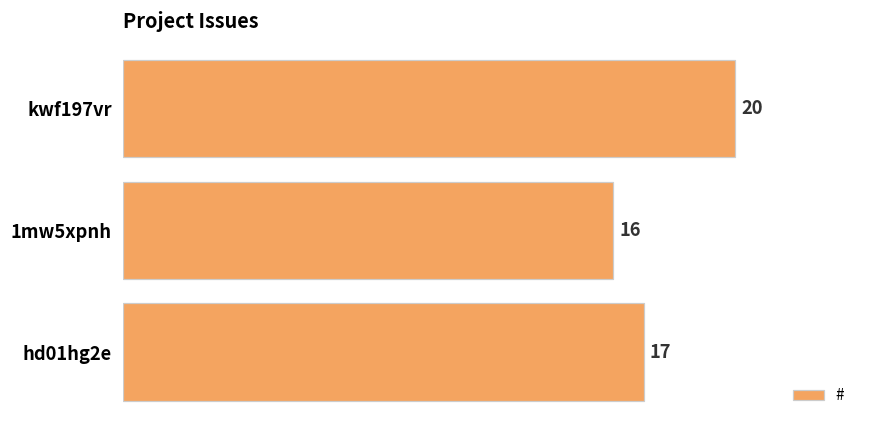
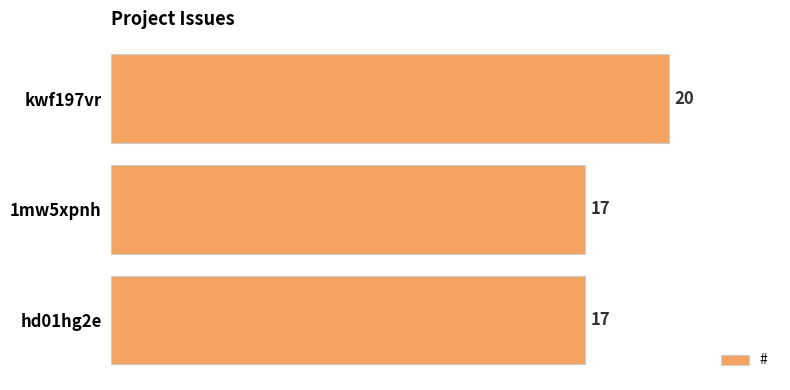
1mw5xpnh: 16 -> 17
